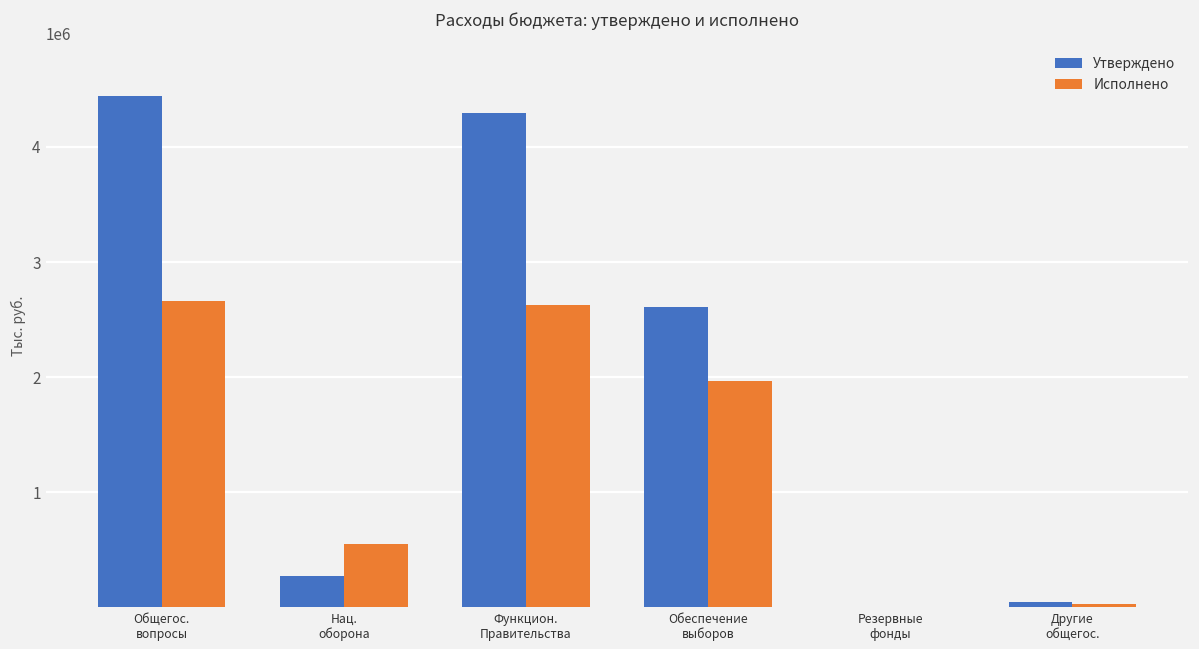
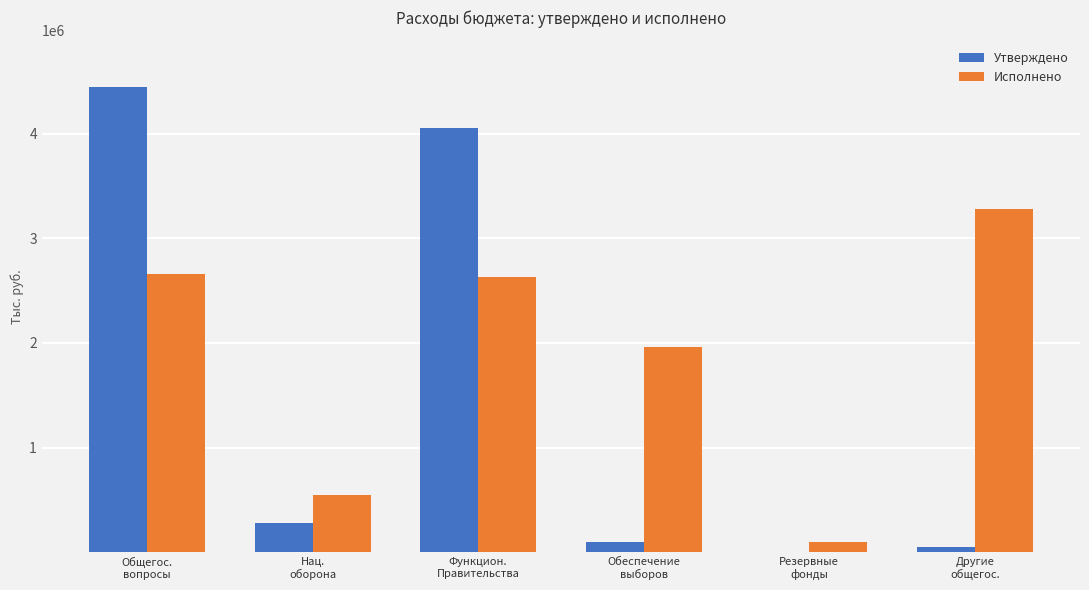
Утверждено, Функцион. Правительства: 4290000 -> 4060000
Утверждено, Обеспечение выборов: 2610000 -> 100000
Исполнено, Резервные фонды: 0 -> 100000
Исполнено, Другие общегос.: 30000 -> 3280000
